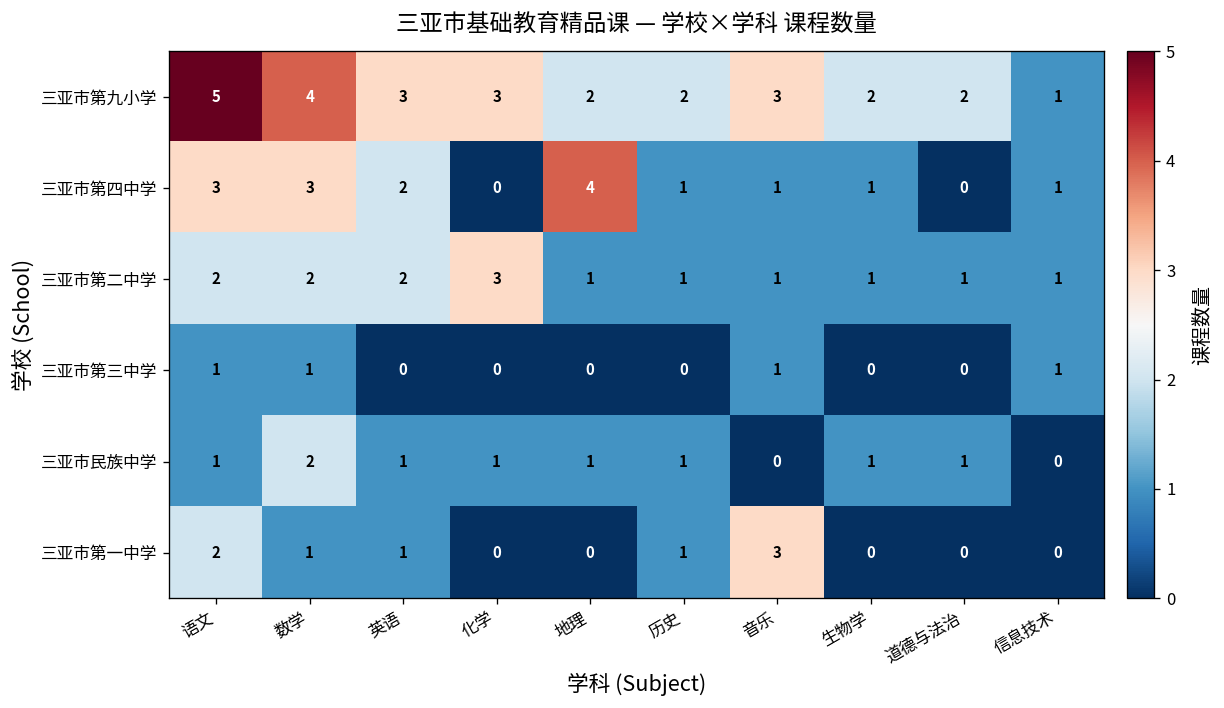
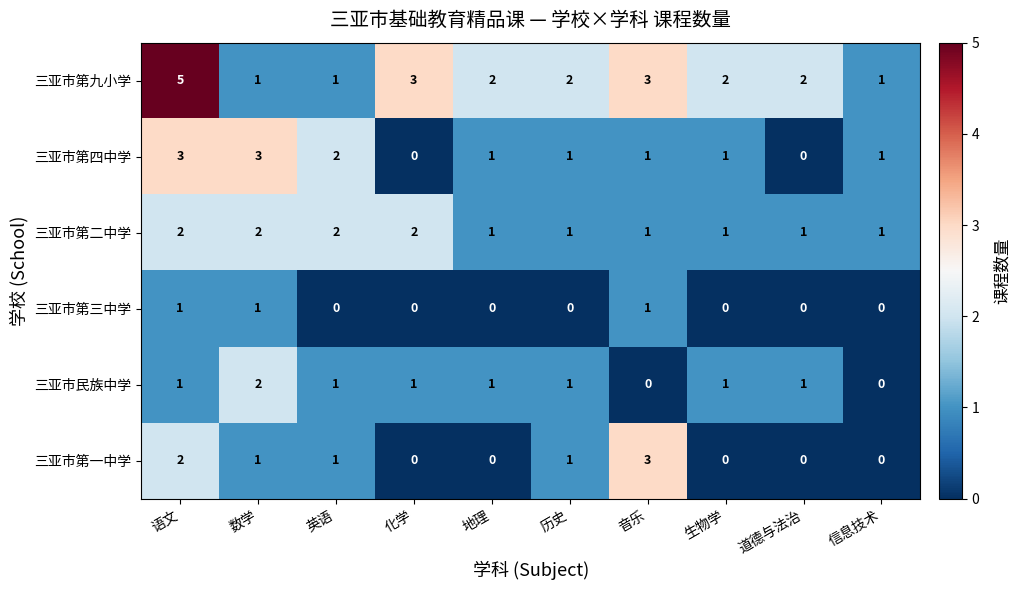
三亚市第九小学, 数学: 4 -> 1
三亚市第九小学, 英语: 3 -> 1
三亚市第四中学, 地理: 4 -> 1
三亚市第二中学, 化学: 3 -> 2
三亚市第三中学, 信息技术: 1 -> 0
